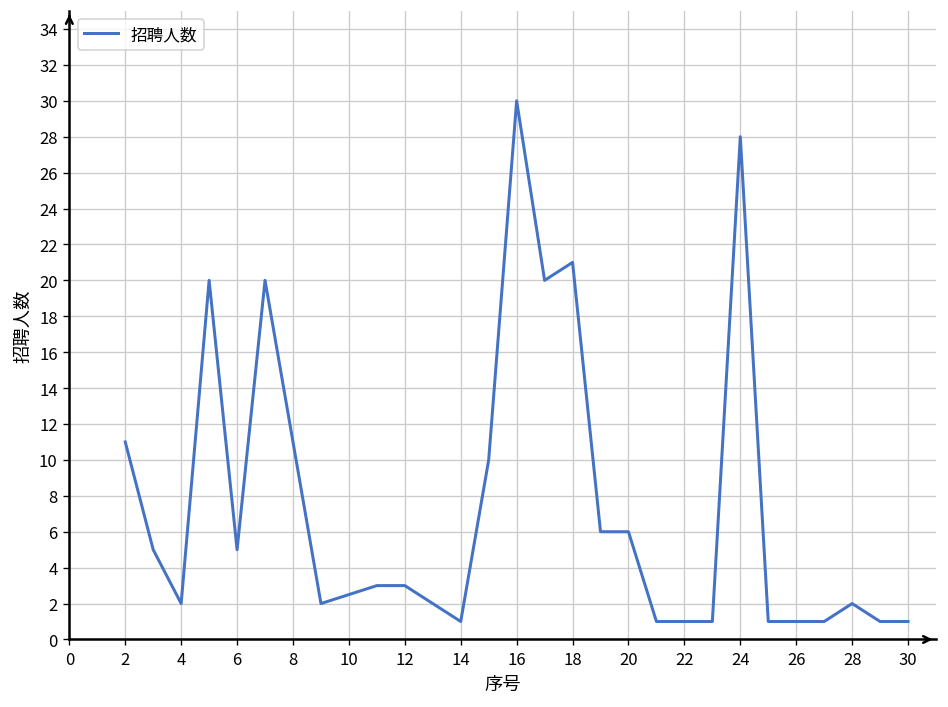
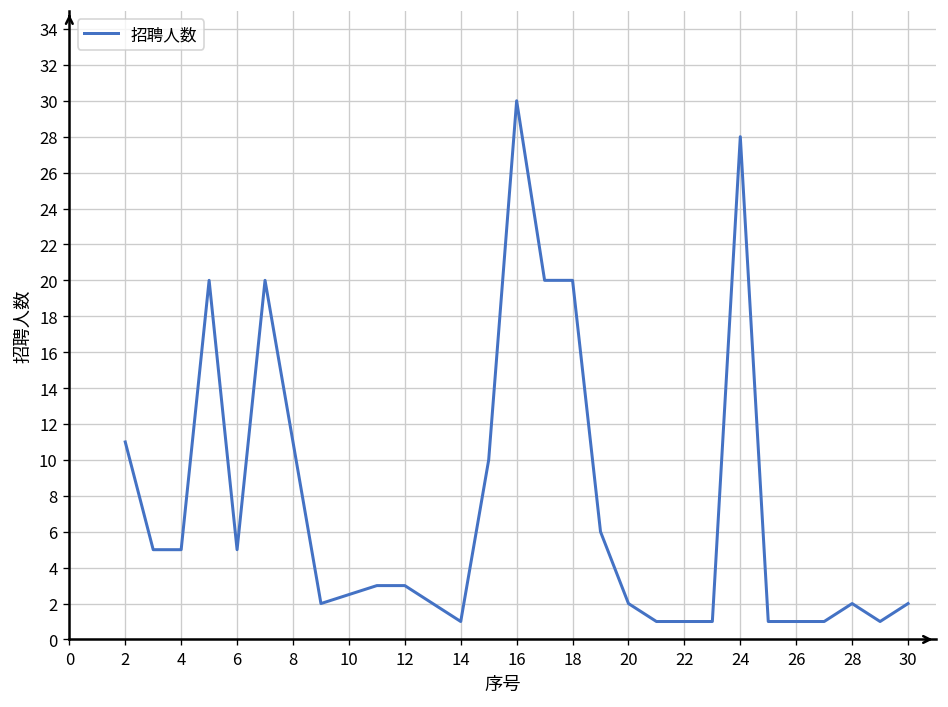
4: 2 -> 5
18: 21 -> 20
20: 6 -> 2
30: 1 -> 2
